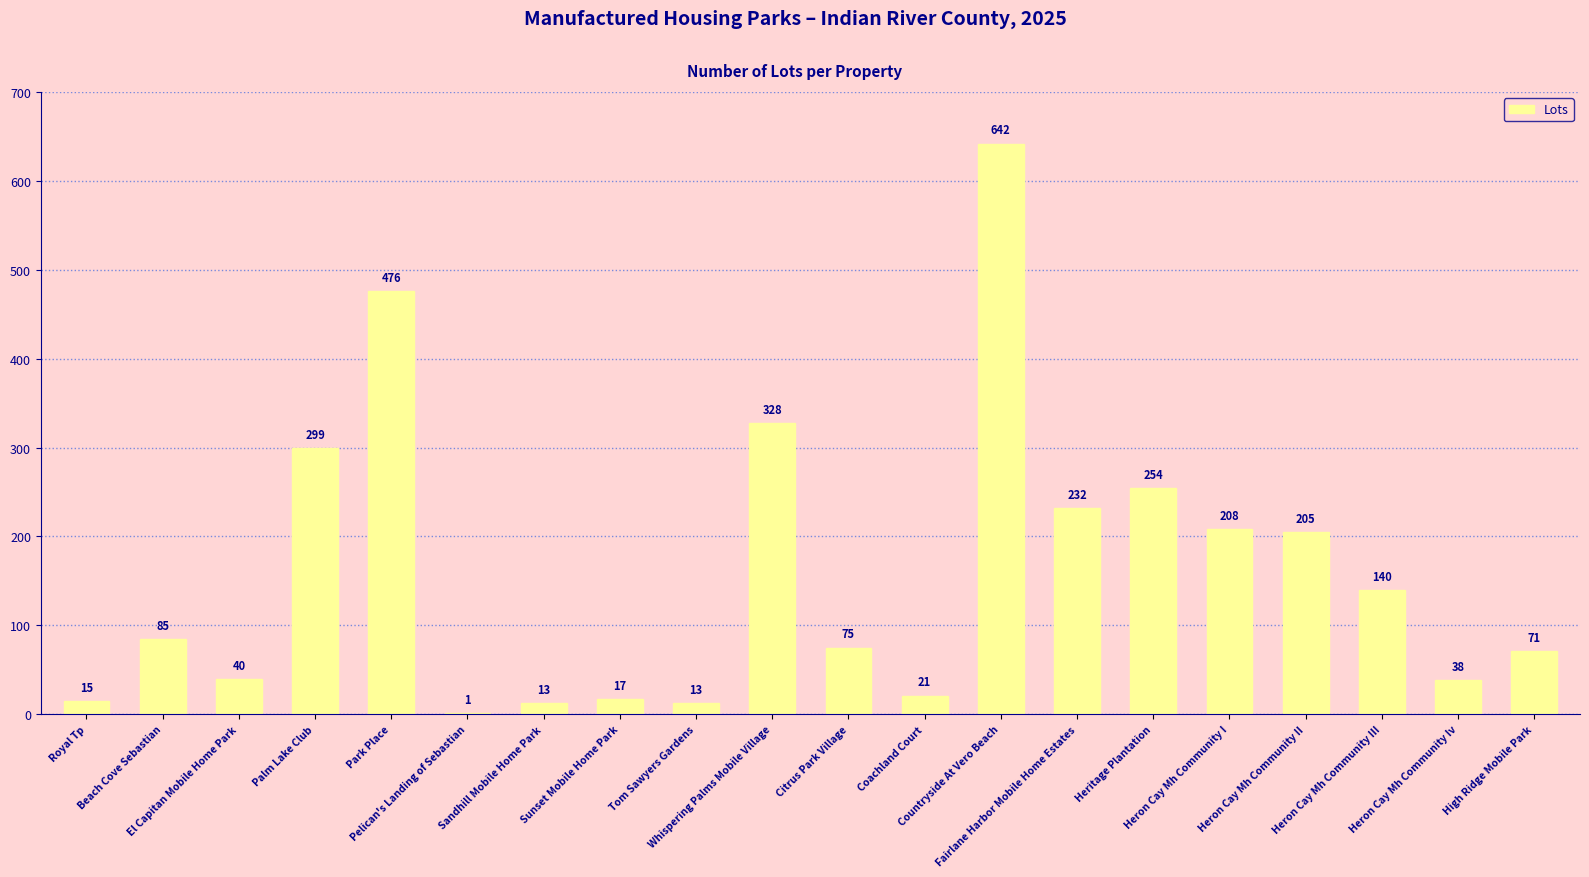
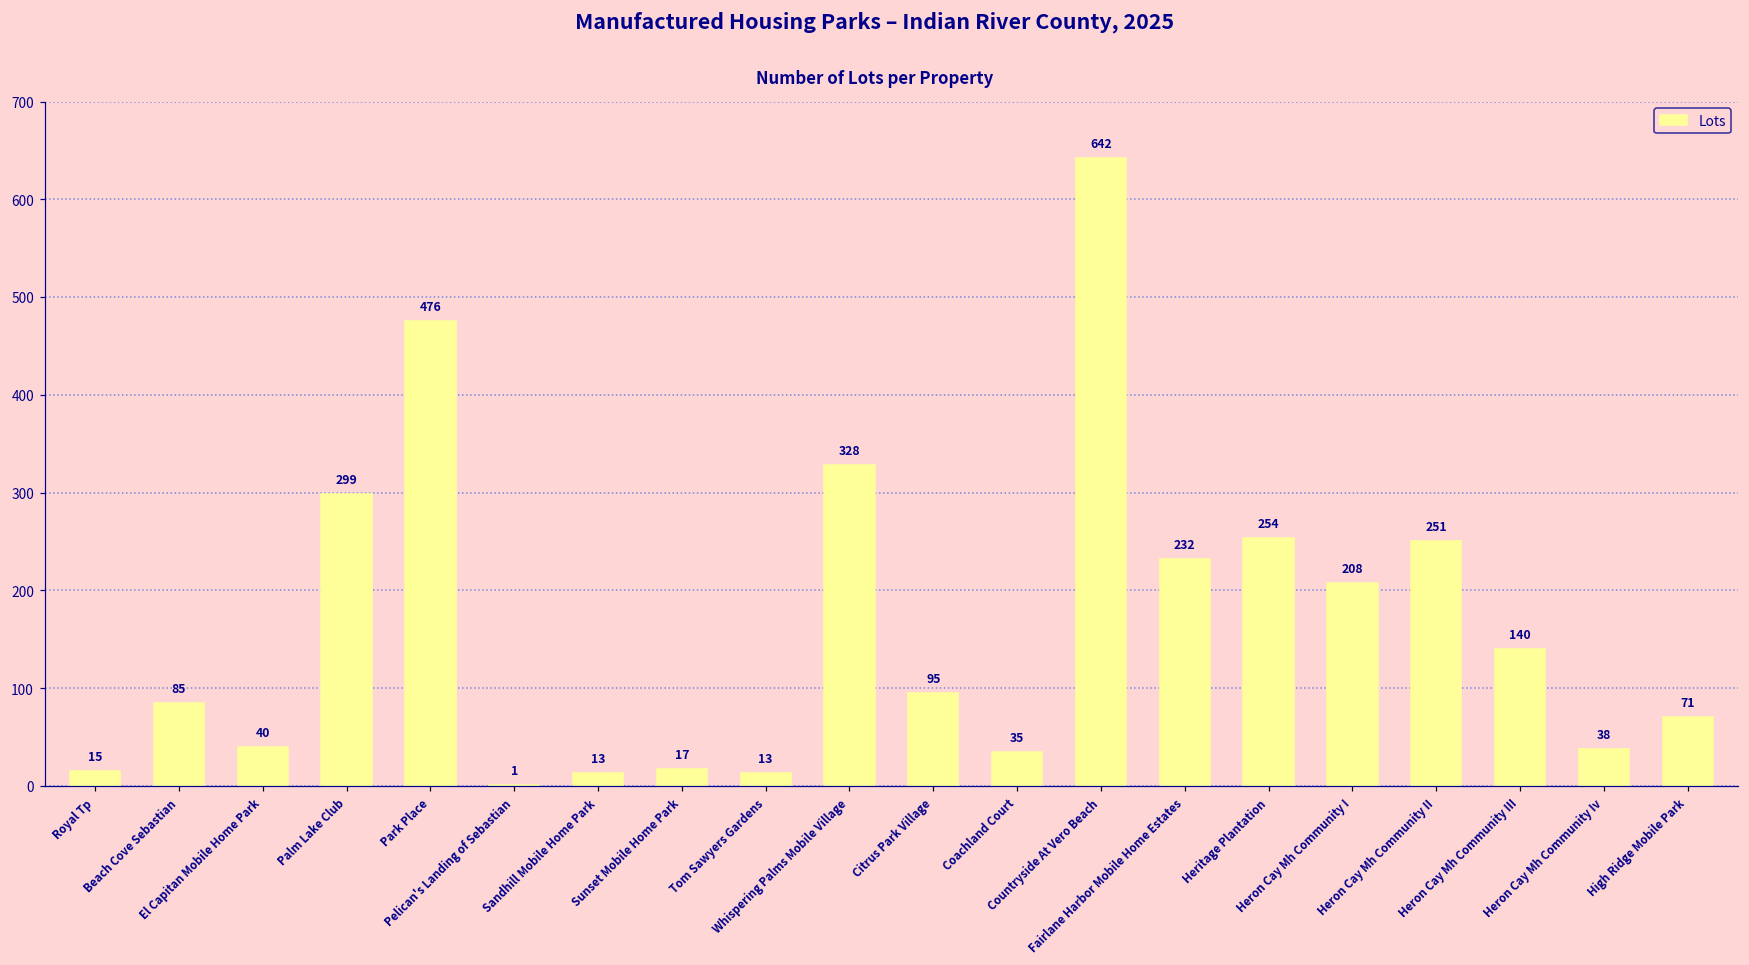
Citrus Park Village: 75 -> 95
Coachland Court: 21 -> 35
Heron Cay Mh Community II: 205 -> 251
